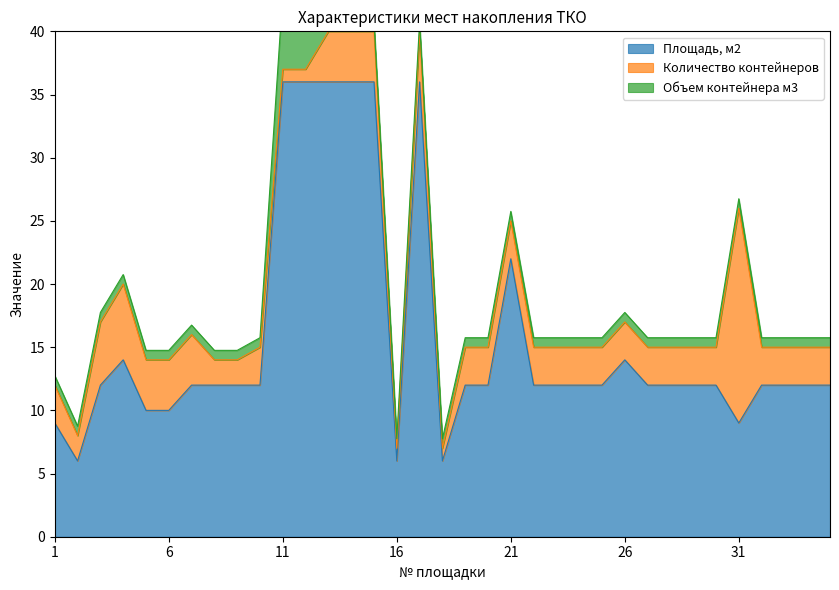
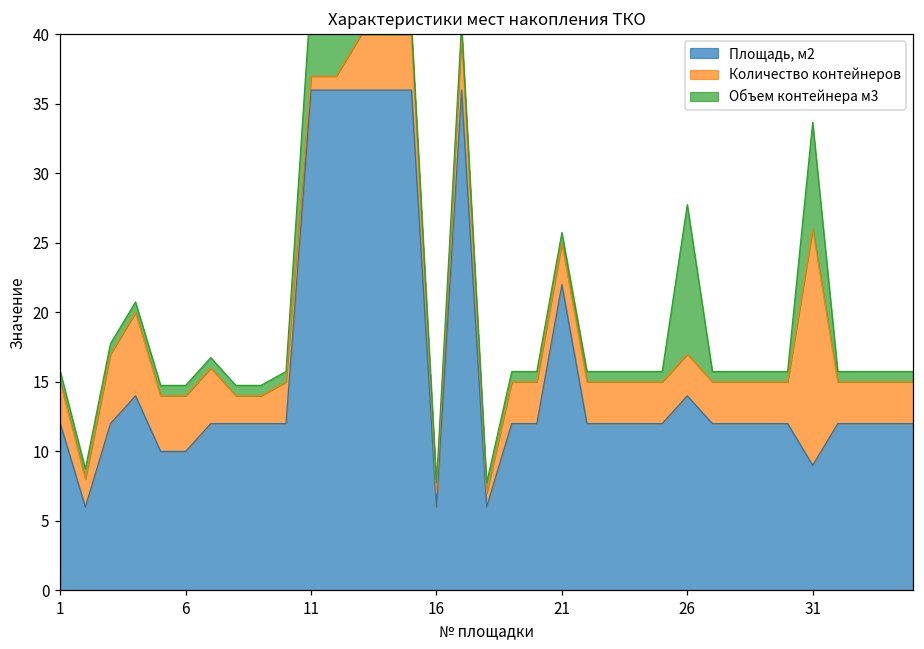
Площадь, м2, 1: 9 -> 12
Объем контейнера м3, 26: 0.8 -> 10.8
Объем контейнера м3, 31: 0.8 -> 7.7
